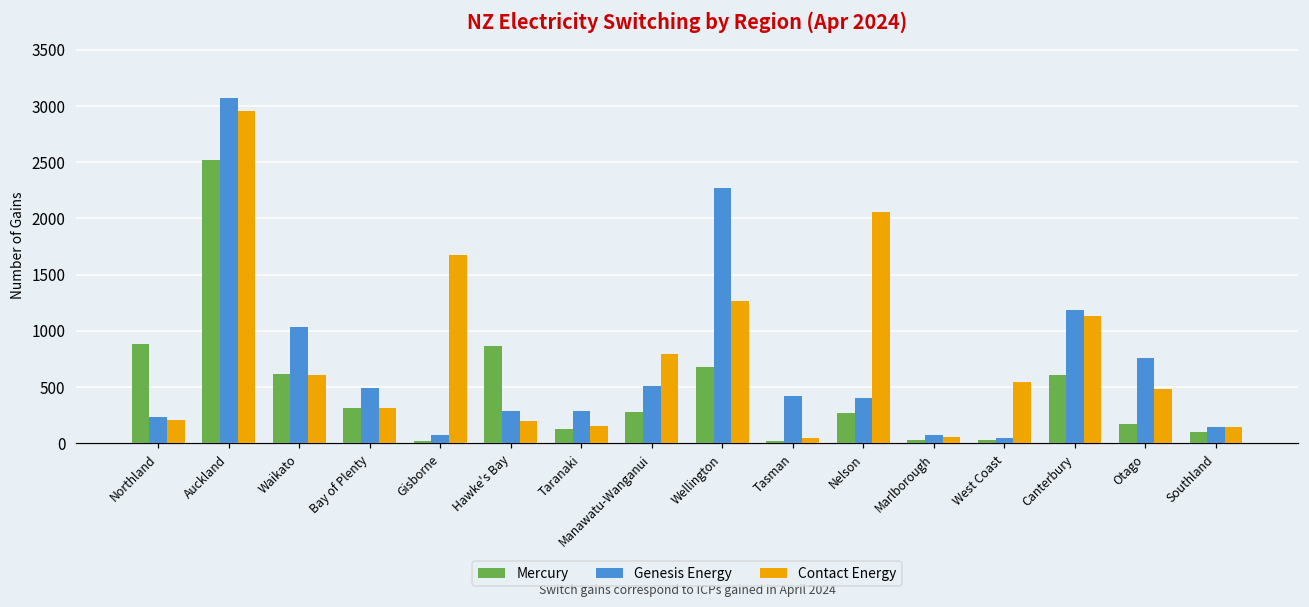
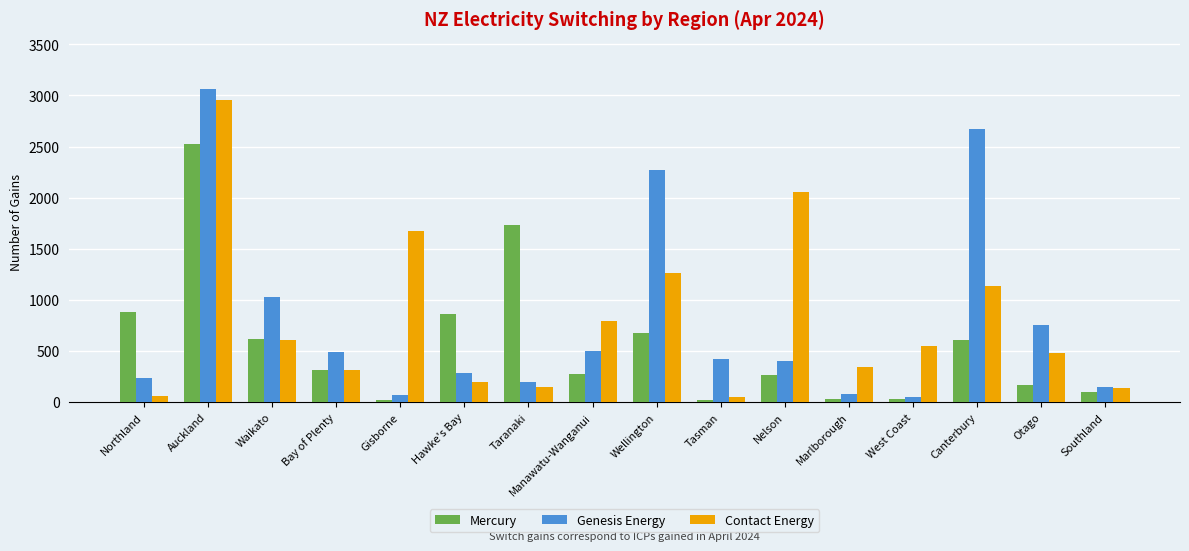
Contact Energy, Northland: 210 -> 60
Mercury, Taranaki: 130 -> 1740
Genesis Energy, Taranaki: 280 -> 200
Contact Energy, Marlborough: 50 -> 340
Genesis Energy, Canterbury: 1180 -> 2670
